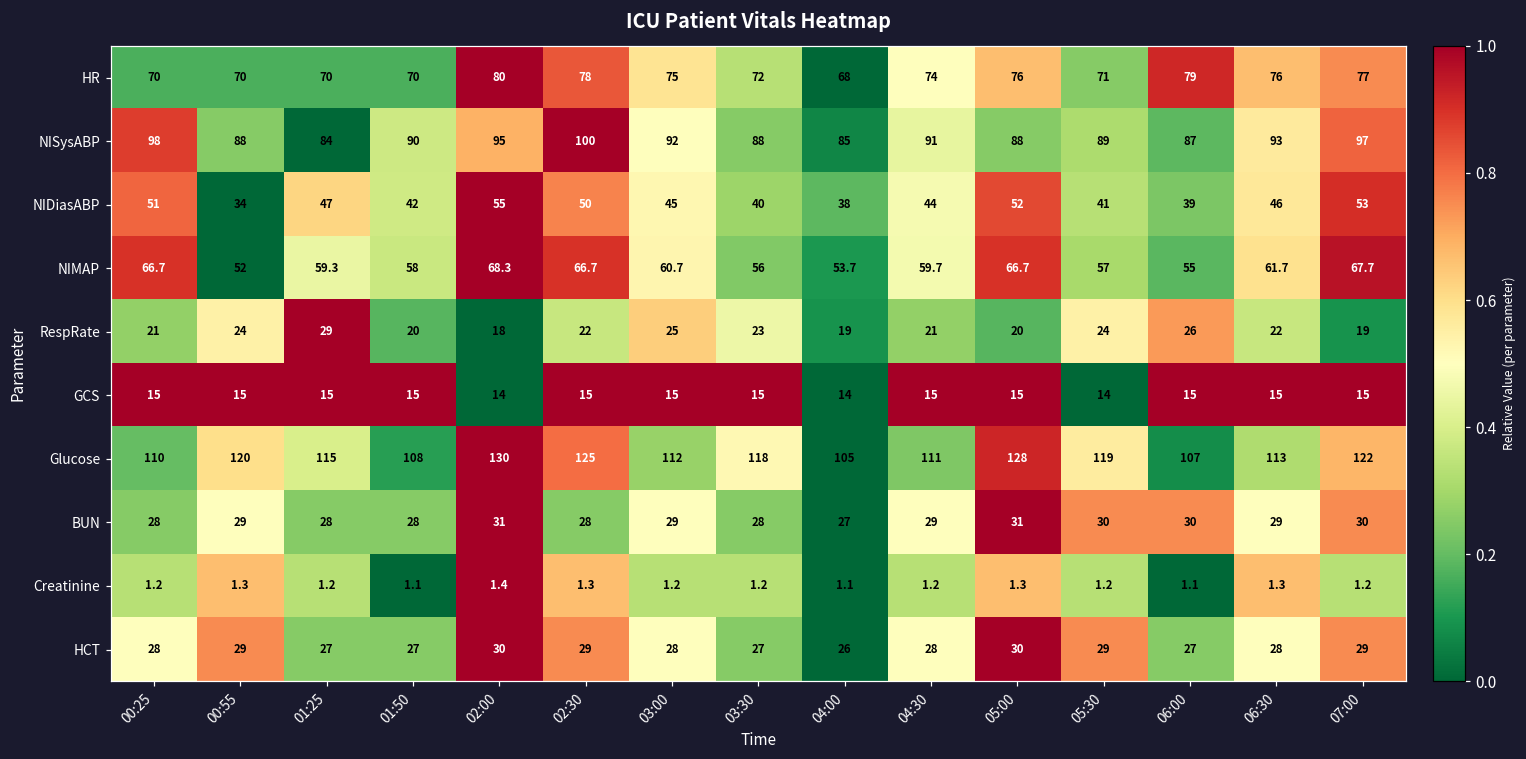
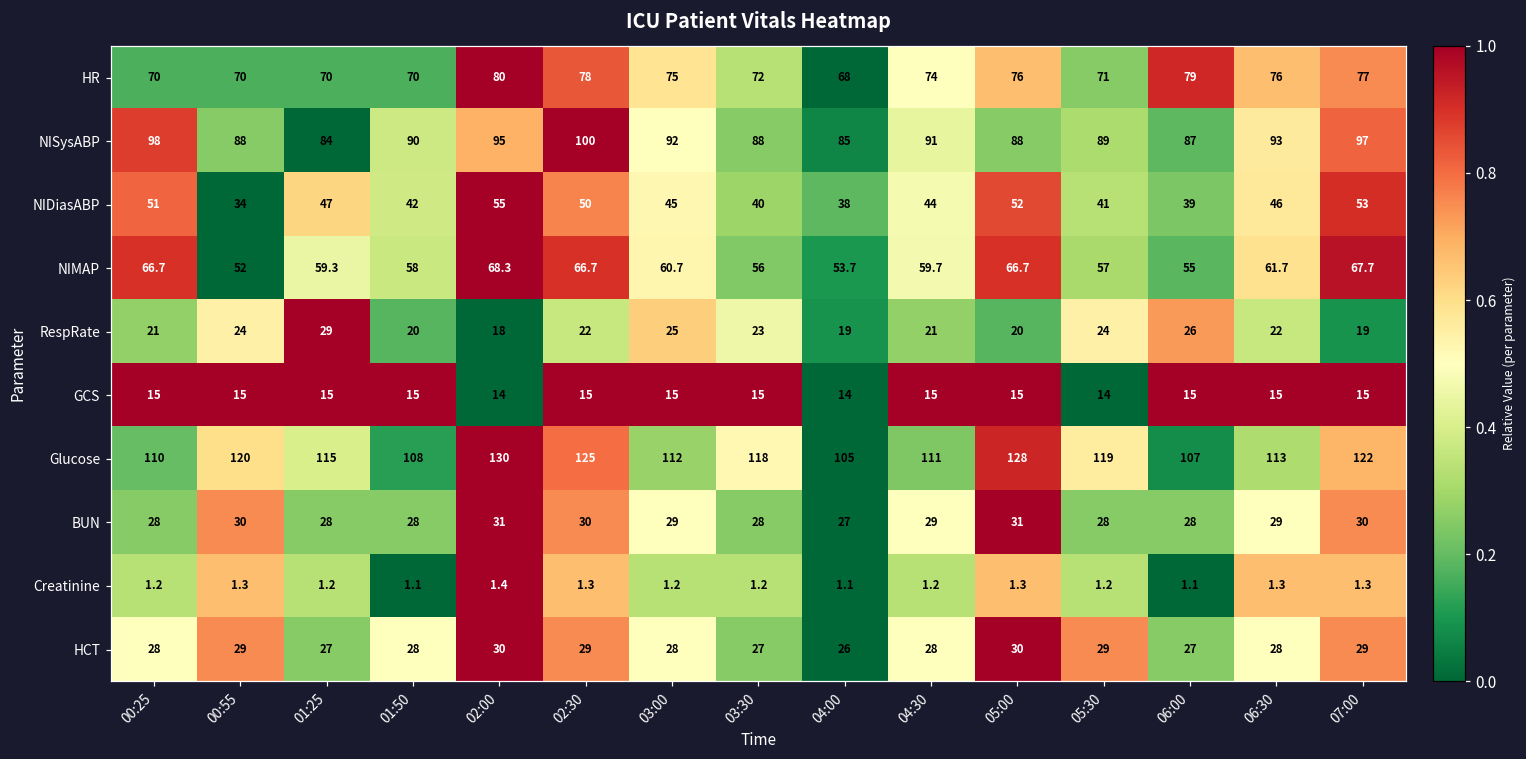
BUN, 00:55: 29 -> 30
BUN, 02:30: 28 -> 30
BUN, 05:30: 30 -> 28
BUN, 06:00: 30 -> 28
Creatinine, 07:00: 1.2 -> 1.3
HCT, 01:50: 27 -> 28
